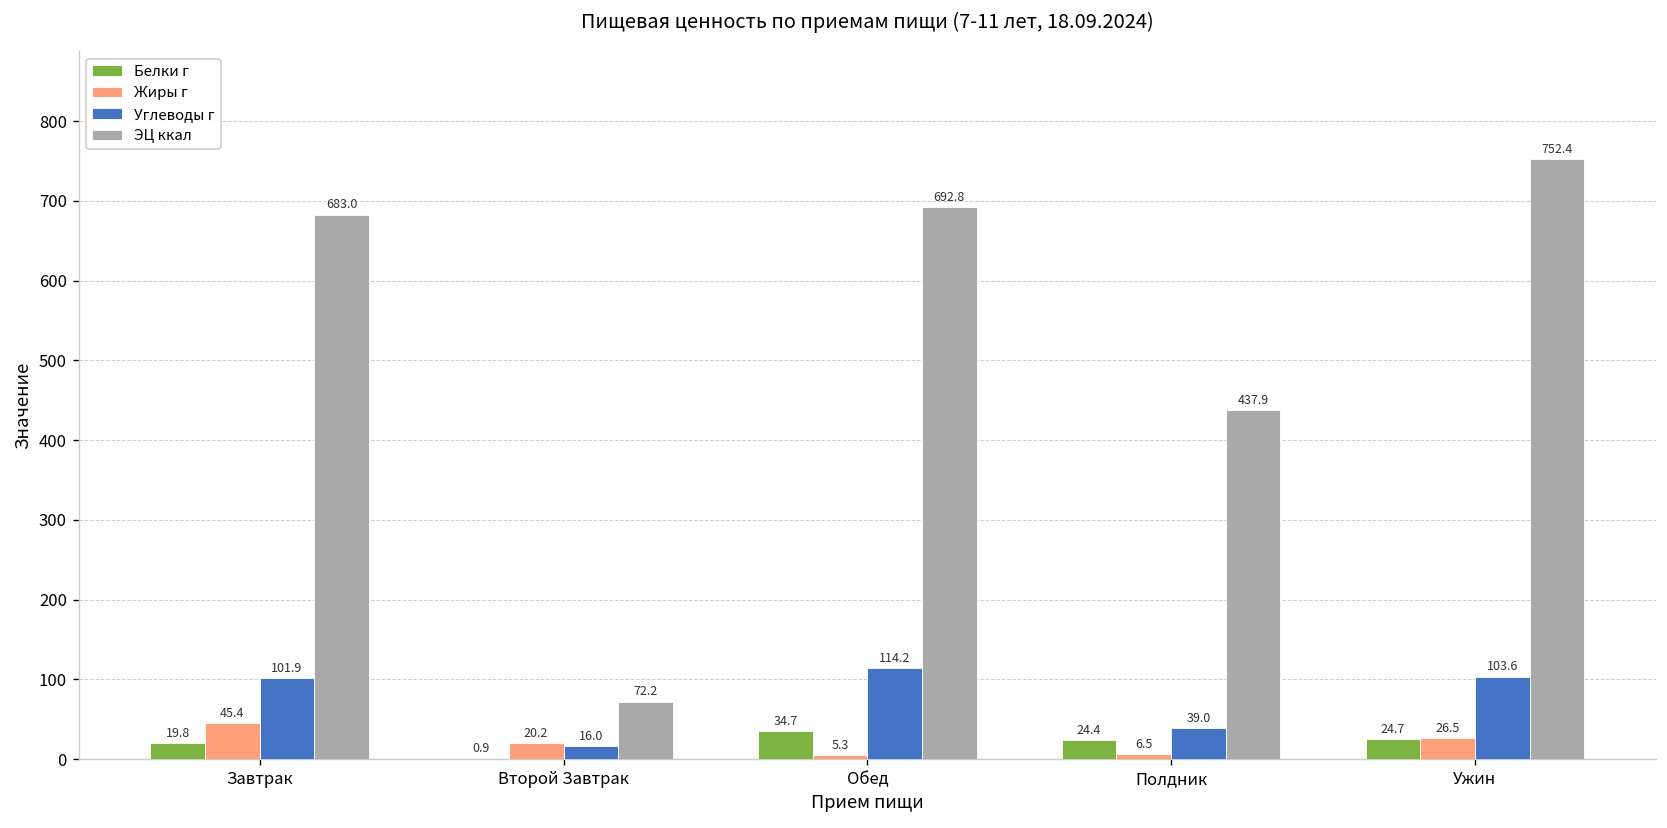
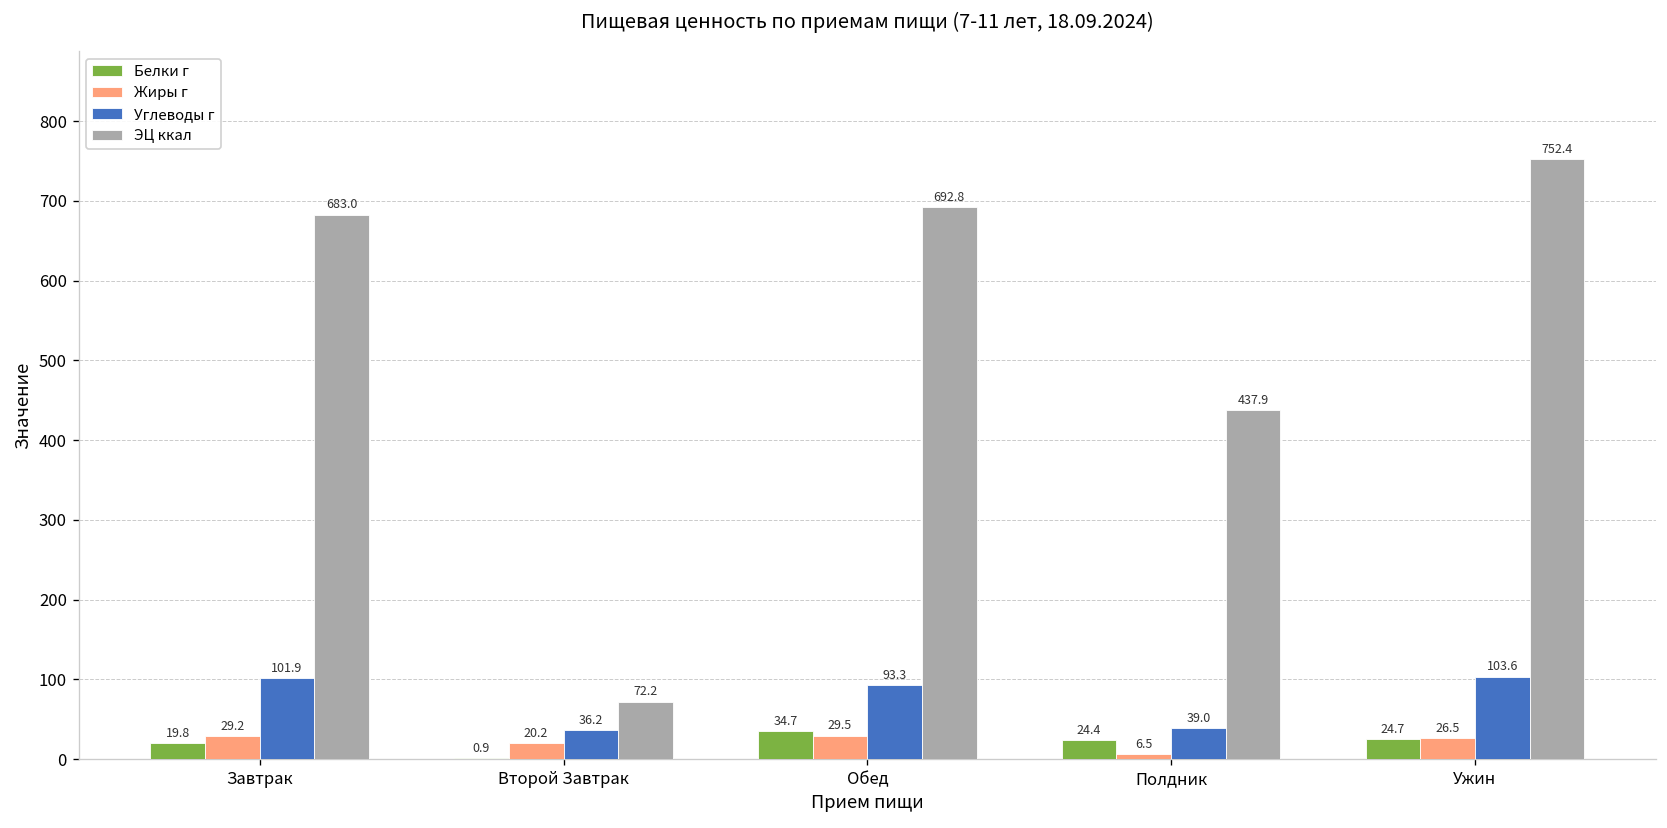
Жиры г, Завтрак: 45.4 -> 29.2
Углеводы г, Второй Завтрак: 16.0 -> 36.2
Жиры г, Обед: 5.3 -> 29.5
Углеводы г, Обед: 114.2 -> 93.3
